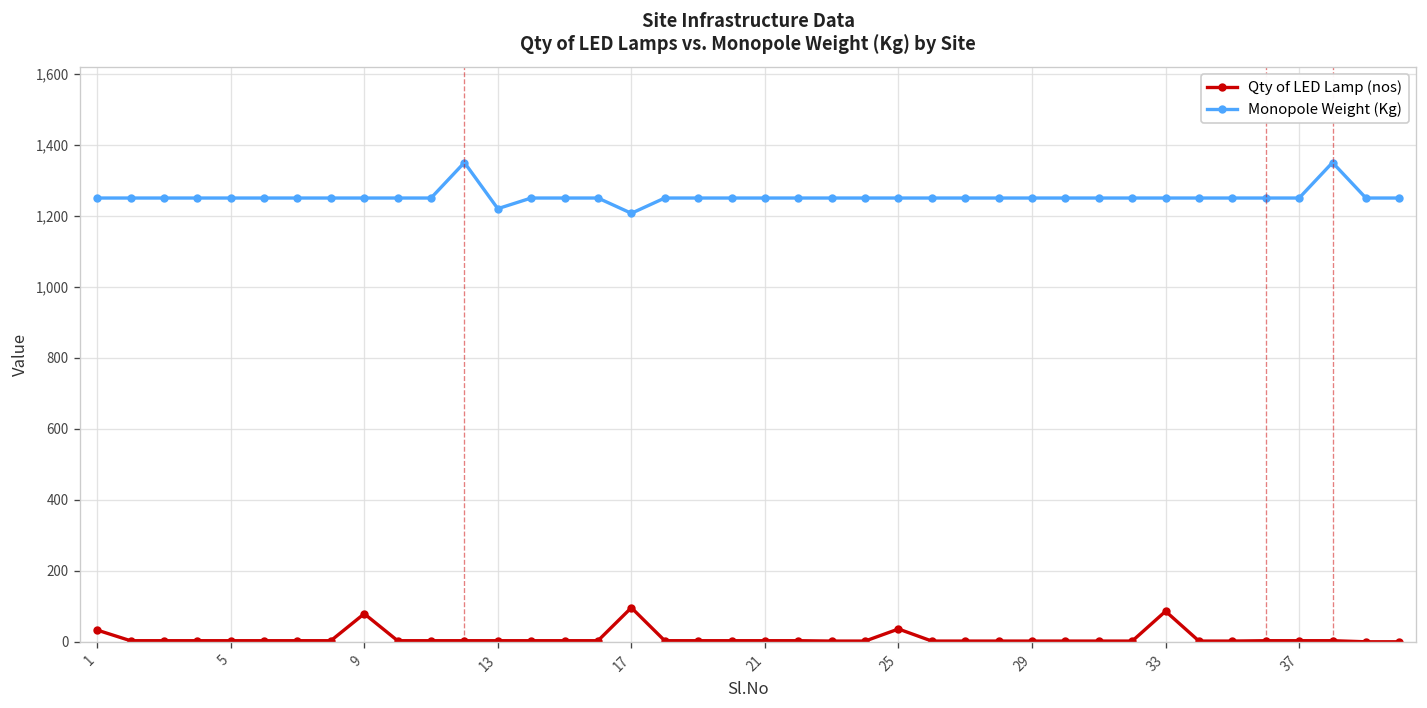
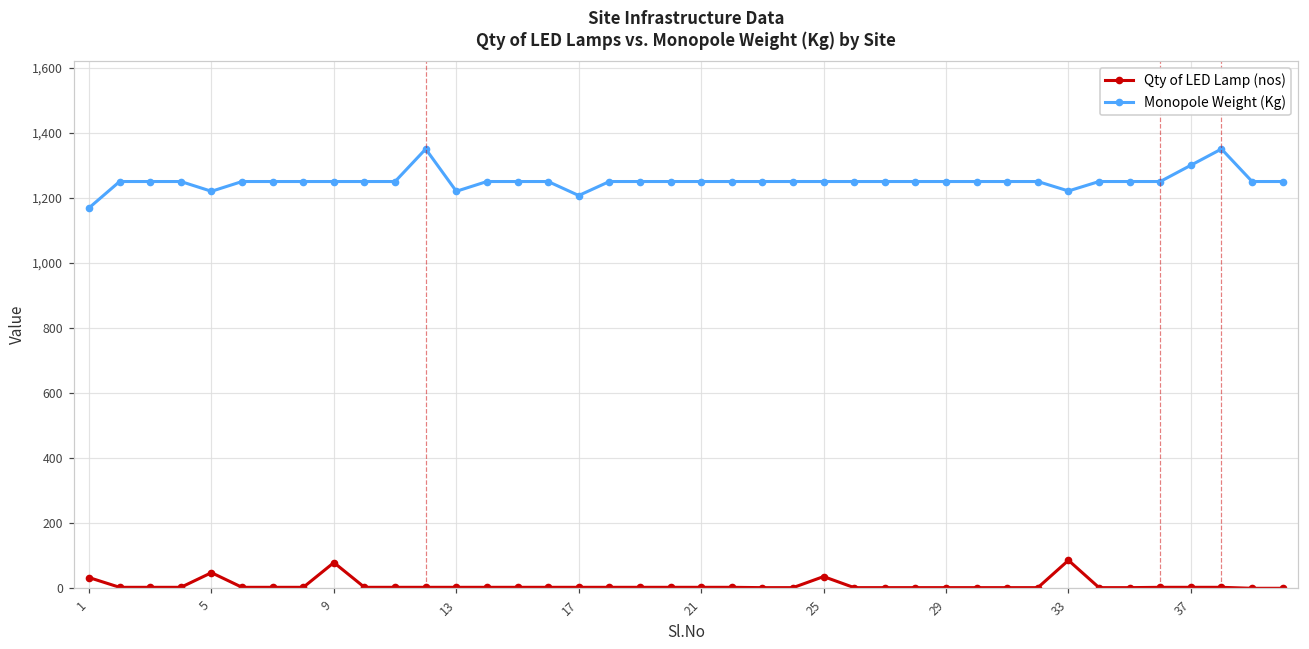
Monopole Weight (Kg), 1: 1,250 -> 1,170
Qty of LED Lamp (nos), 5: 0 -> 50
Monopole Weight (Kg), 5: 1,250 -> 1,220
Qty of LED Lamp (nos), 17: 100 -> 0
Monopole Weight (Kg), 33: 1,250 -> 1,220
Monopole Weight (Kg), 37: 1,250 -> 1,300
